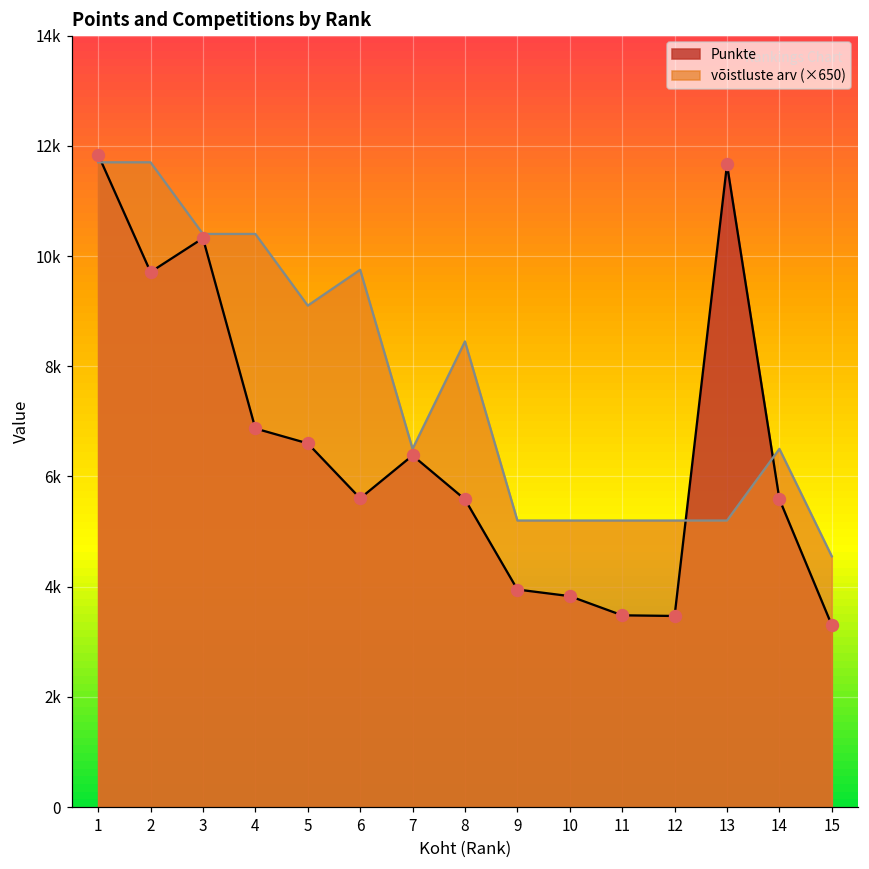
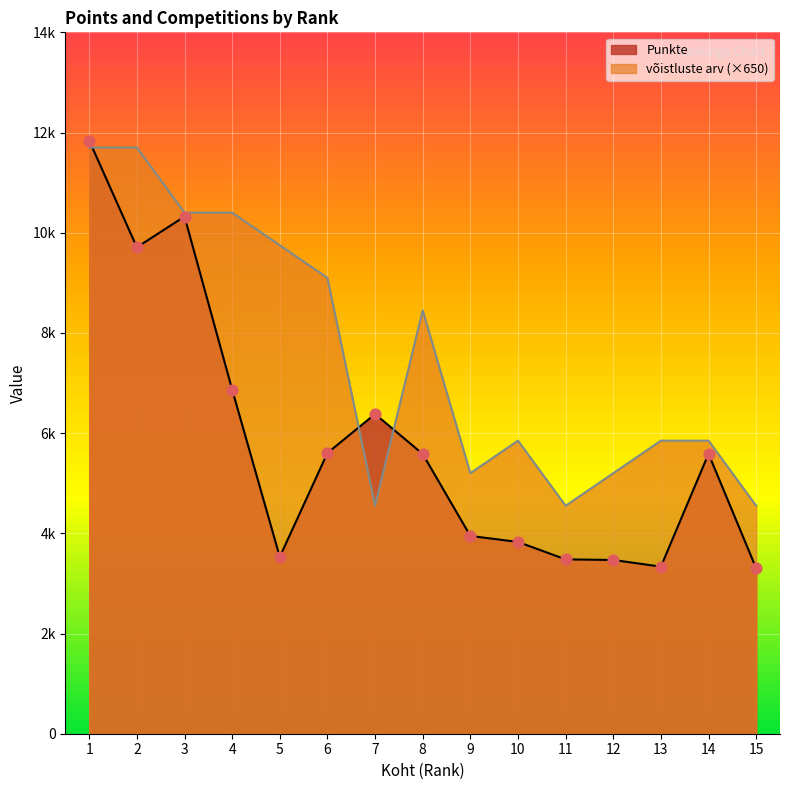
Punkte, 5: 6600 -> 3500
võistluste arv (×650), 5: 9100 -> 9800
võistluste arv (×650), 6: 9800 -> 9100
võistluste arv (×650), 7: 6500 -> 4600
võistluste arv (×650), 10: 5200 -> 5900
võistluste arv (×650), 11: 5200 -> 4600
Punkte, 13: 11700 -> 3300
võistluste arv (×650), 13: 5200 -> 5900
võistluste arv (×650), 14: 6500 -> 5900
